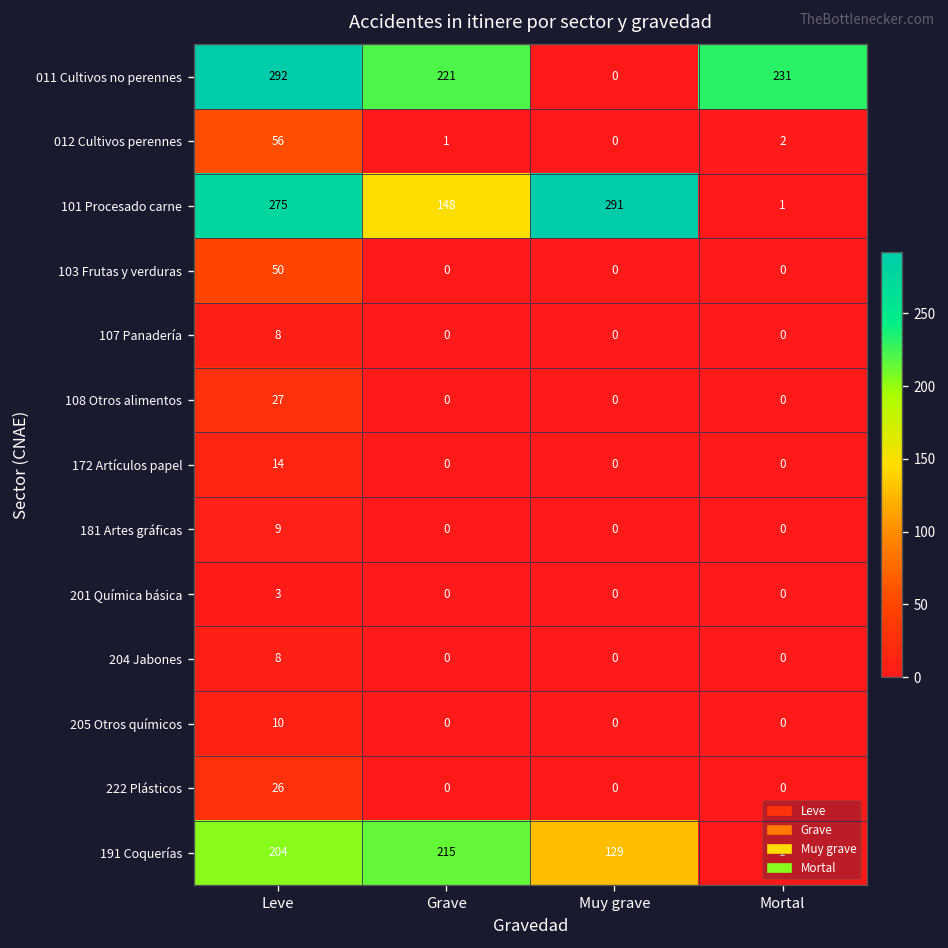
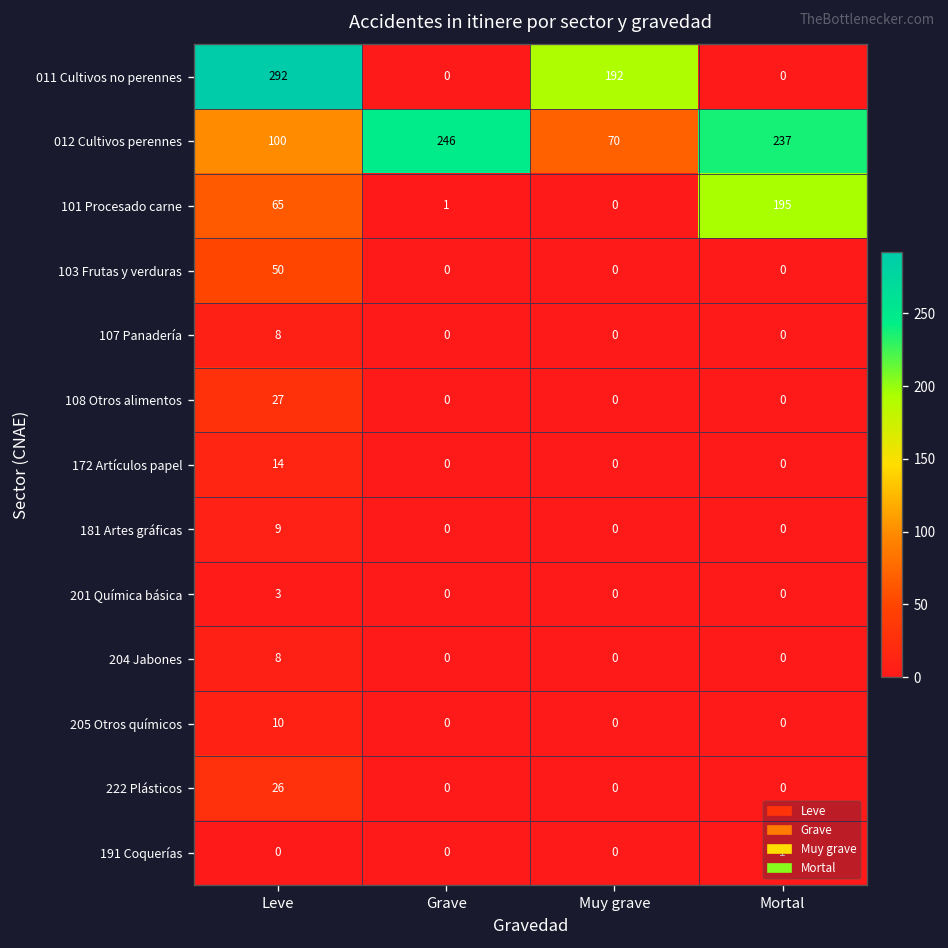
011 Cultivos no perennes, Grave: 221 -> 0
011 Cultivos no perennes, Muy grave: 0 -> 192
011 Cultivos no perennes, Mortal: 231 -> 0
012 Cultivos perennes, Leve: 56 -> 100
012 Cultivos perennes, Grave: 1 -> 246
012 Cultivos perennes, Muy grave: 0 -> 70
012 Cultivos perennes, Mortal: 2 -> 237
101 Procesado carne, Leve: 275 -> 65
101 Procesado carne, Grave: 148 -> 1
101 Procesado carne, Muy grave: 291 -> 0
101 Procesado carne, Mortal: 1 -> 195
191 Coquerías, Leve: 204 -> 0
191 Coquerías, Grave: 215 -> 0
191 Coquerías, Muy grave: 129 -> 0
